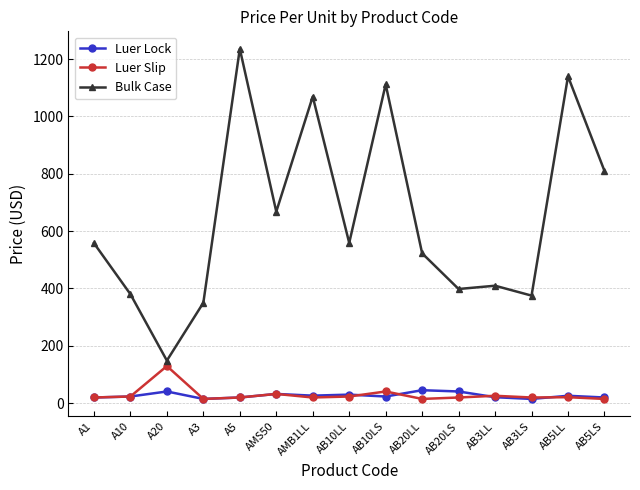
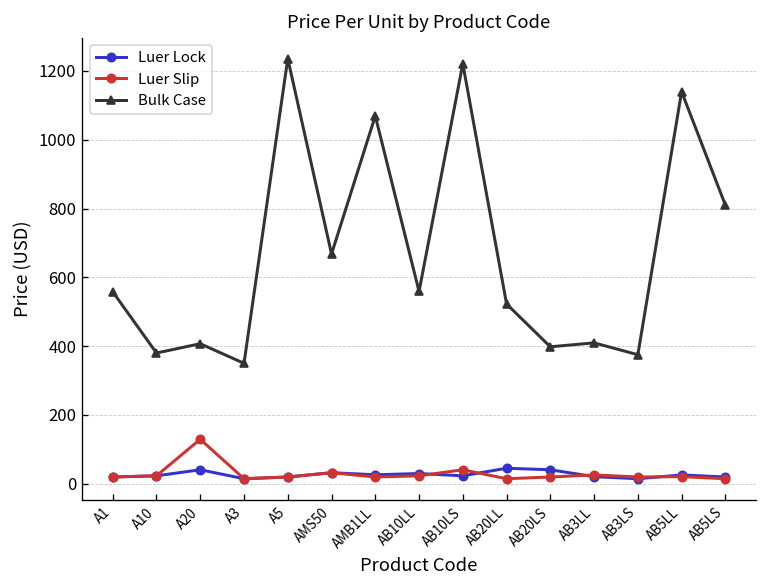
Bulk Case, A20: 150 -> 410
Bulk Case, AB10LS: 1110 -> 1220
